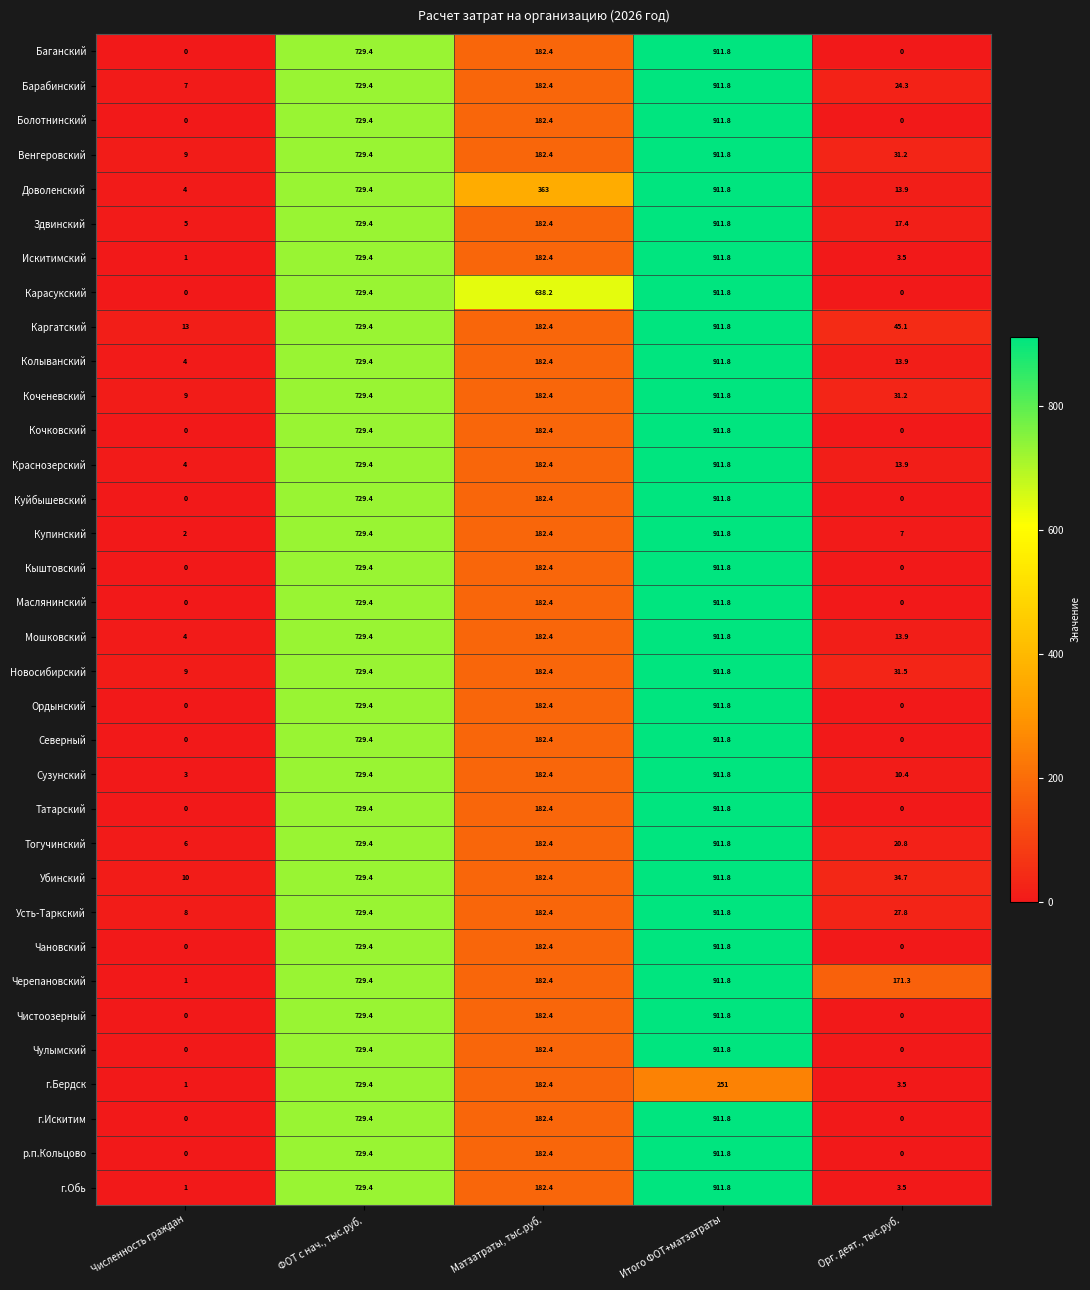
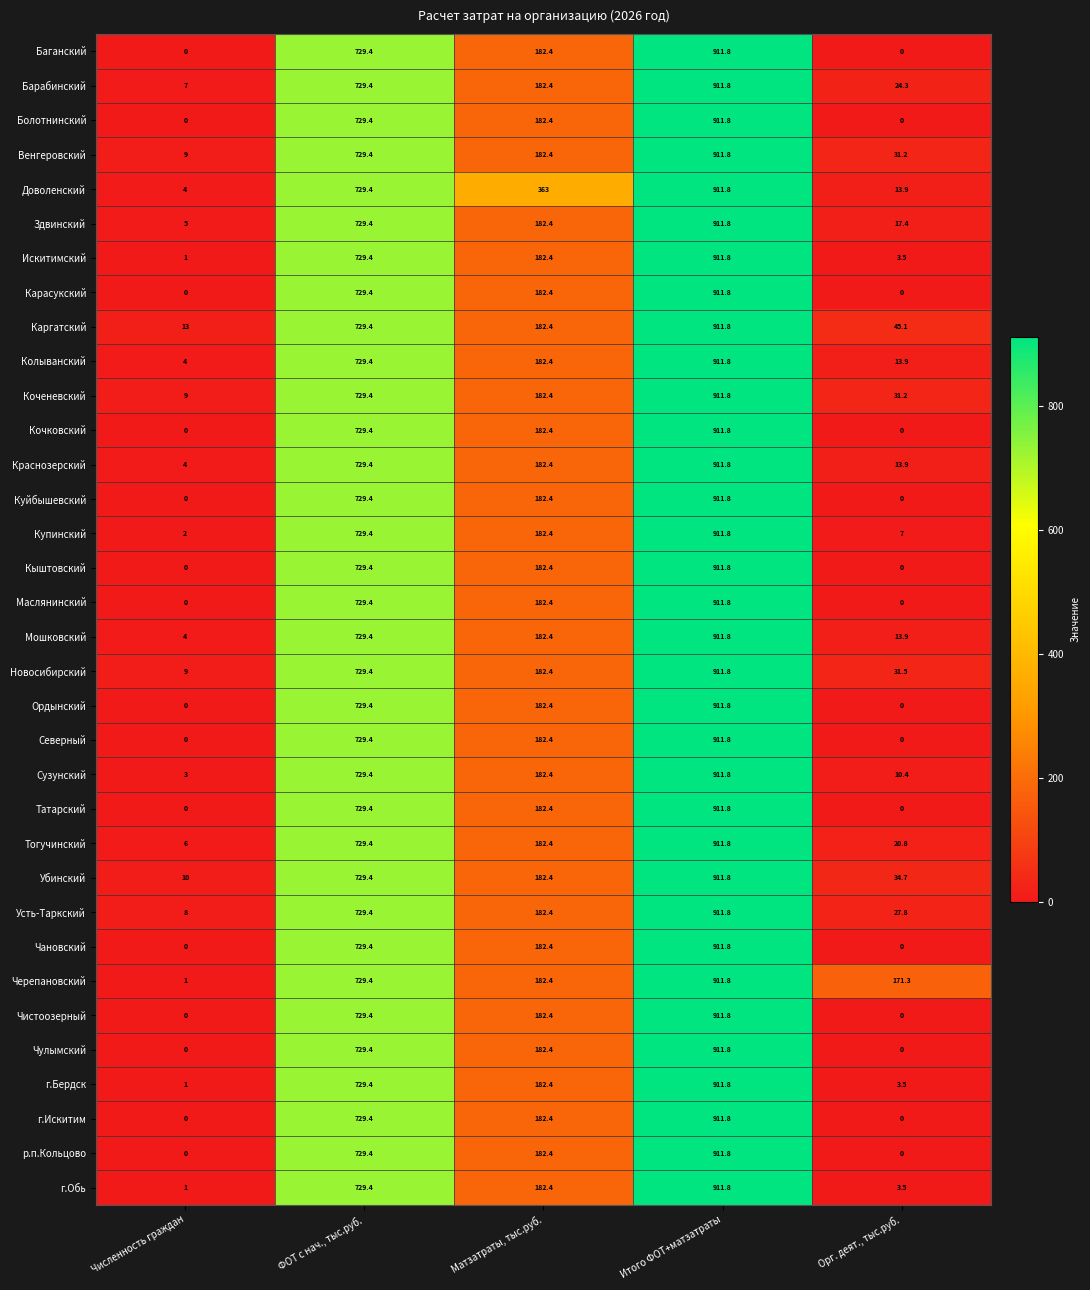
Карасукский, Матзатраты, тыс.руб.: 638.2 -> 182.4
г.Бердск, Итого ФОТ+матзатраты: 251 -> 911.8
